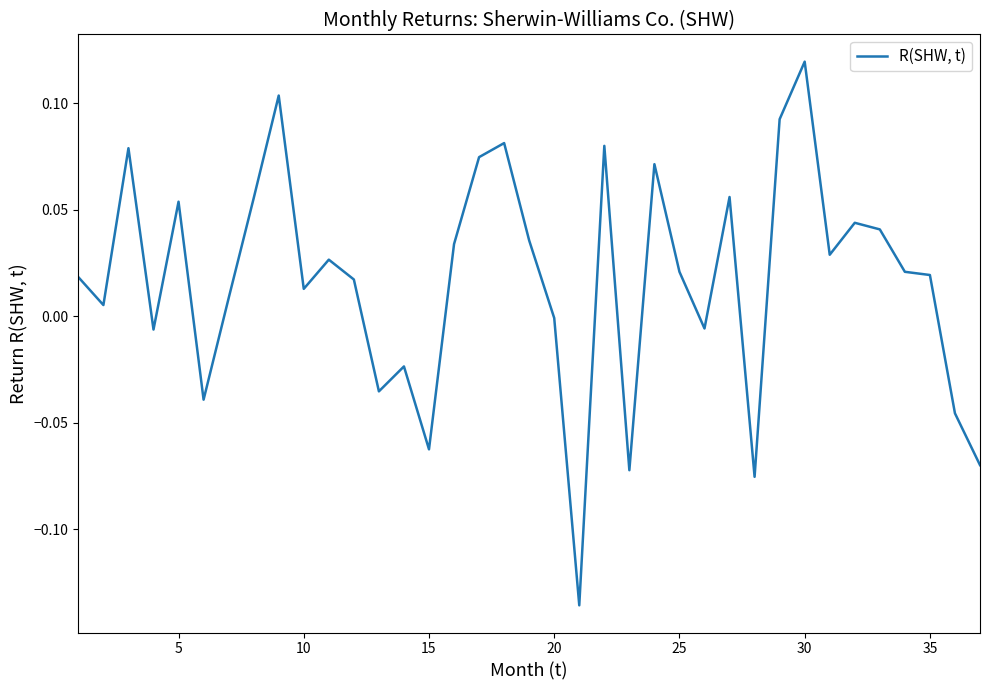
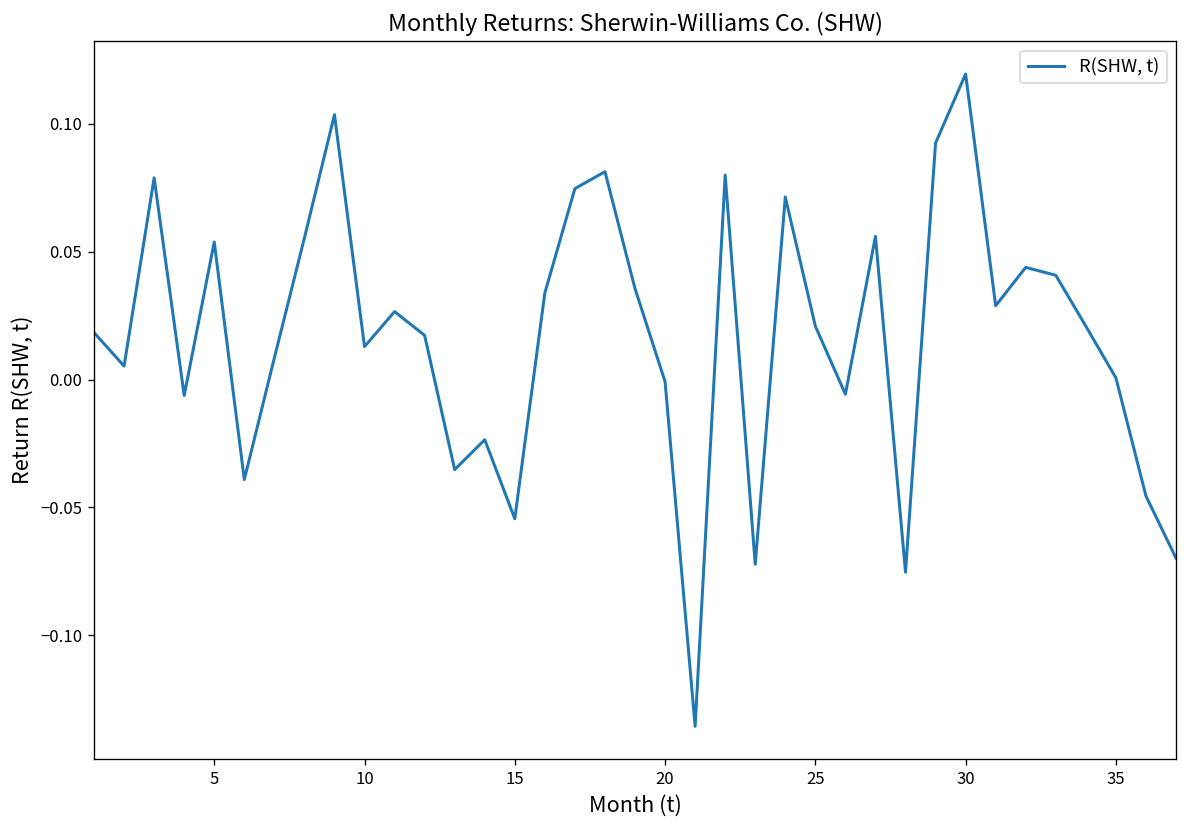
15: -0.062 -> -0.054
35: 0.019 -> 0.001
